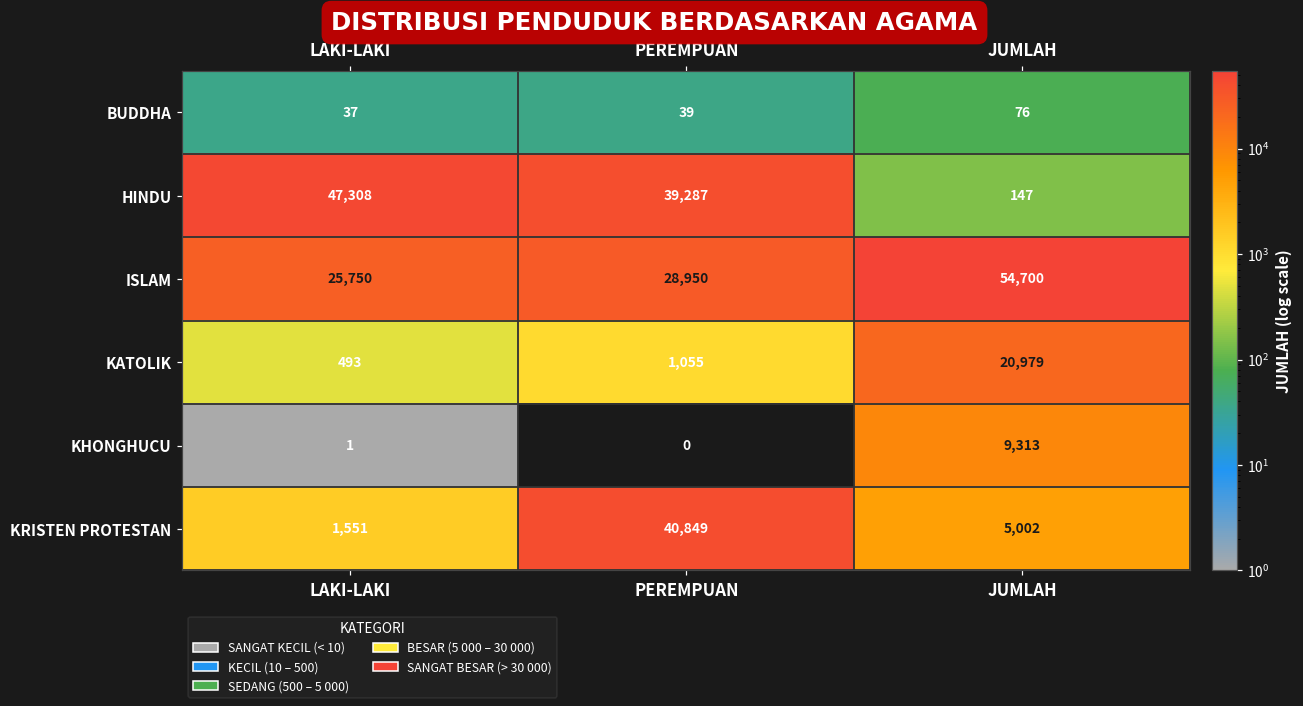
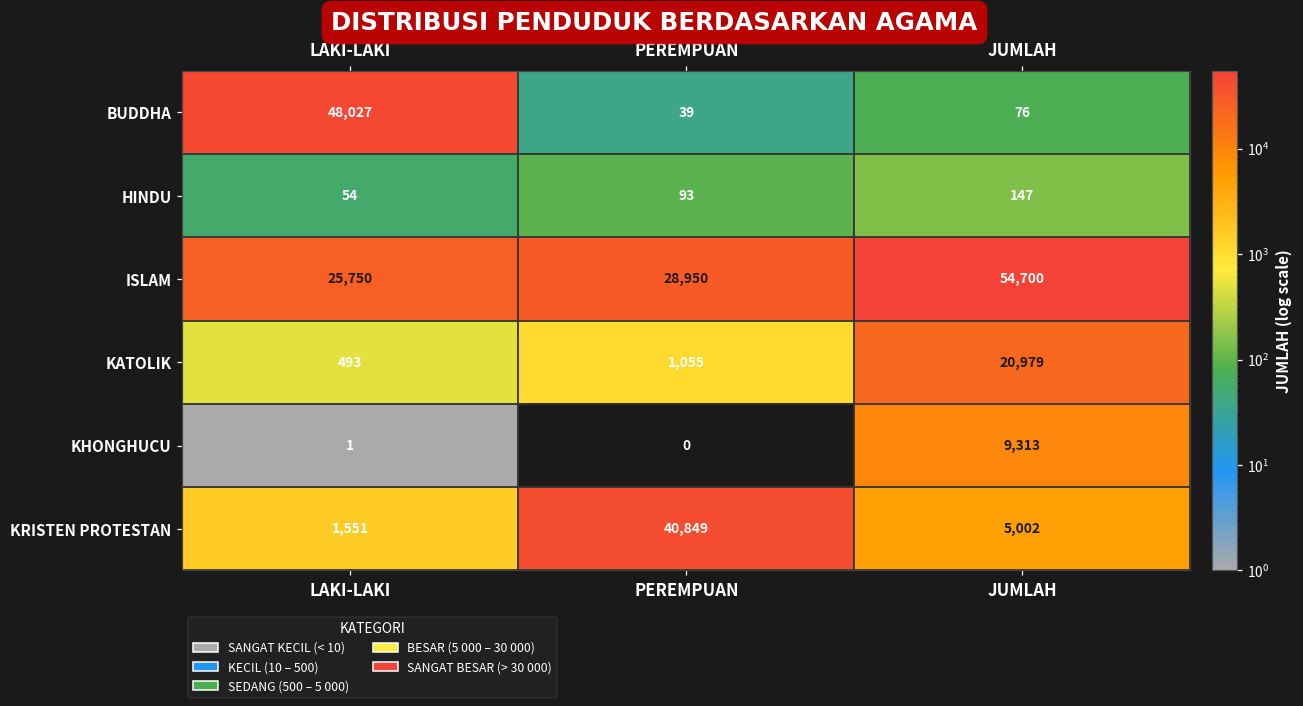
BUDDHA, LAKI-LAKI: 37 -> 48,027
HINDU, LAKI-LAKI: 47,308 -> 54
HINDU, PEREMPUAN: 39,287 -> 93
